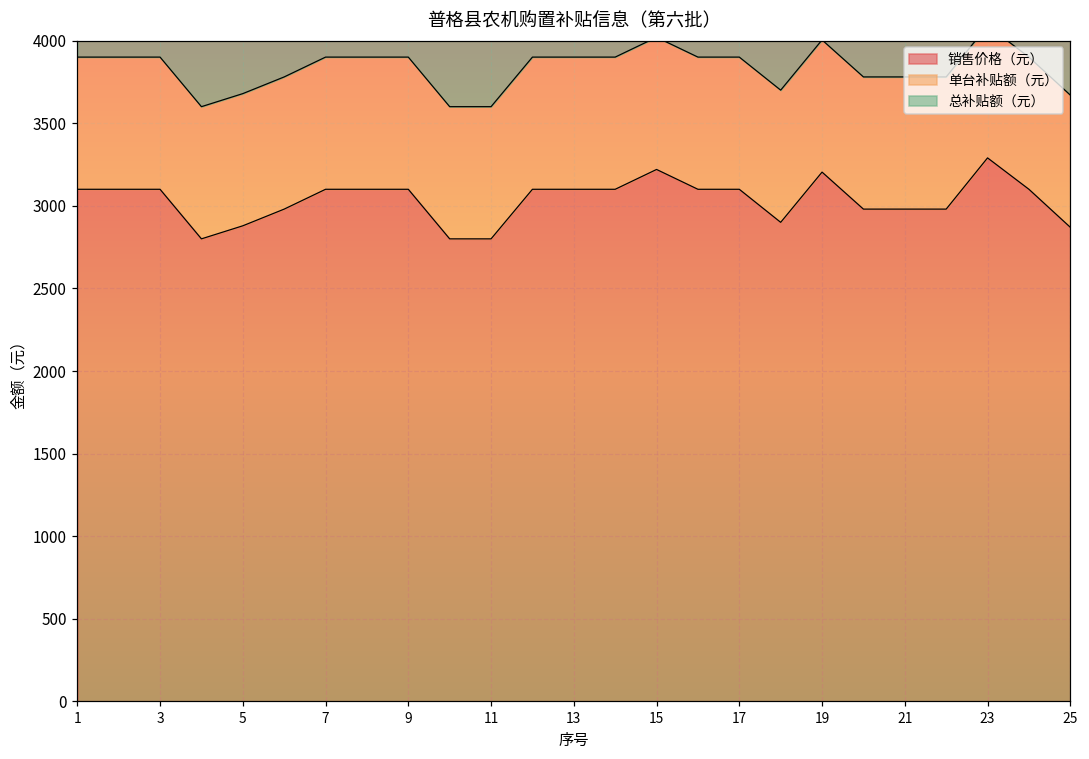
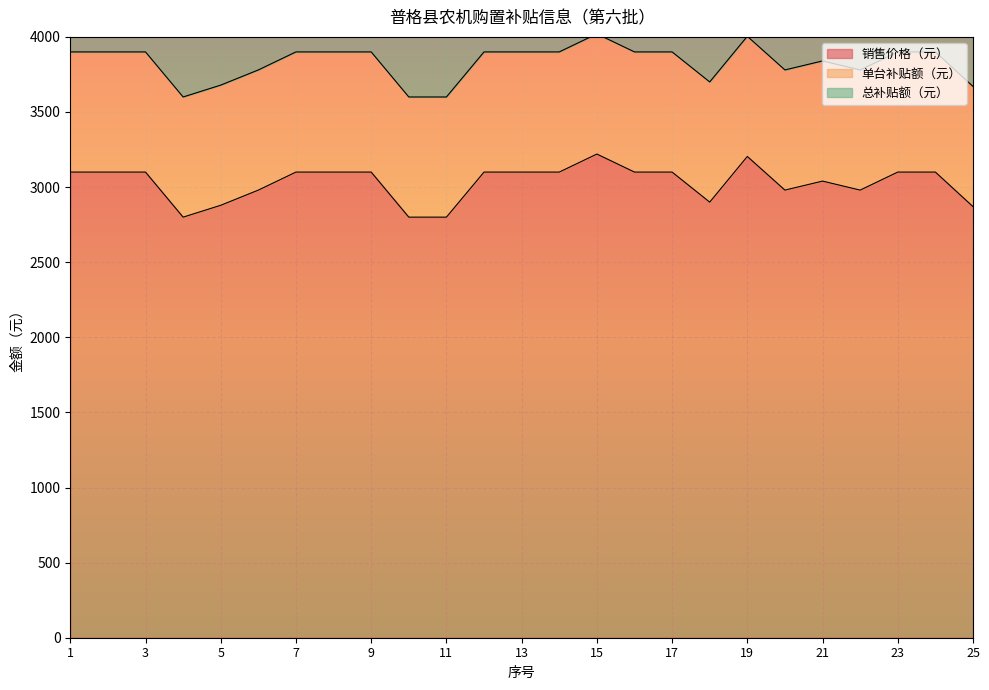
销售价格（元）, 21: 2980 -> 3040
销售价格（元）, 23: 3290 -> 3100
